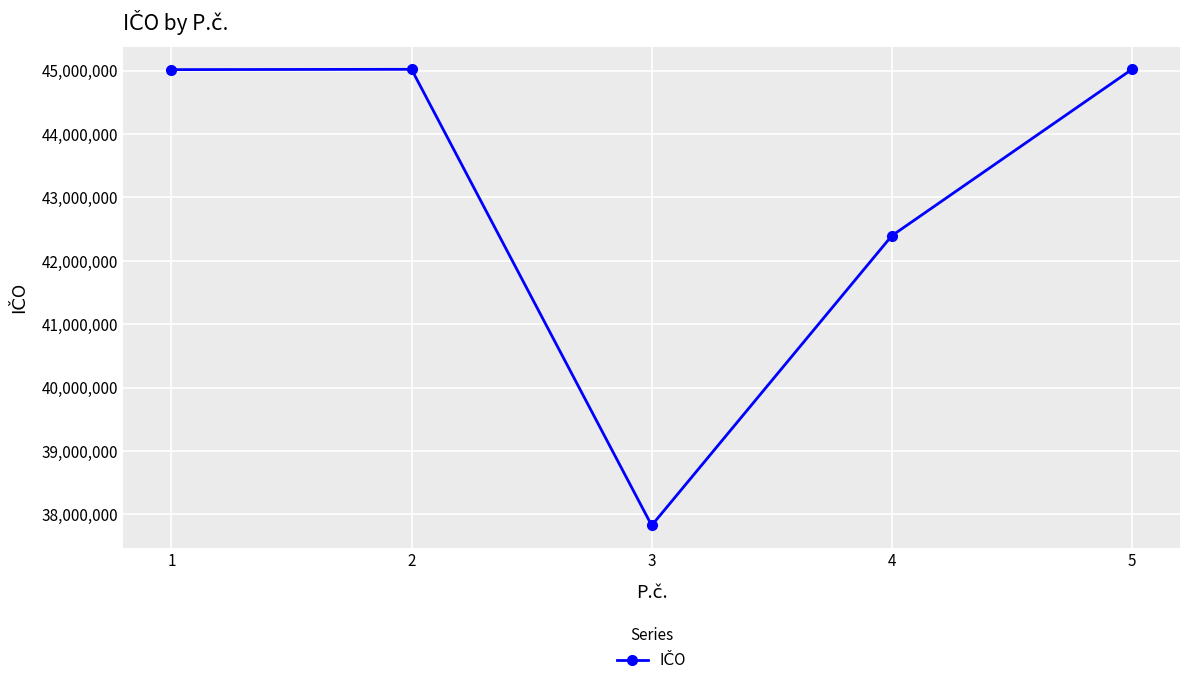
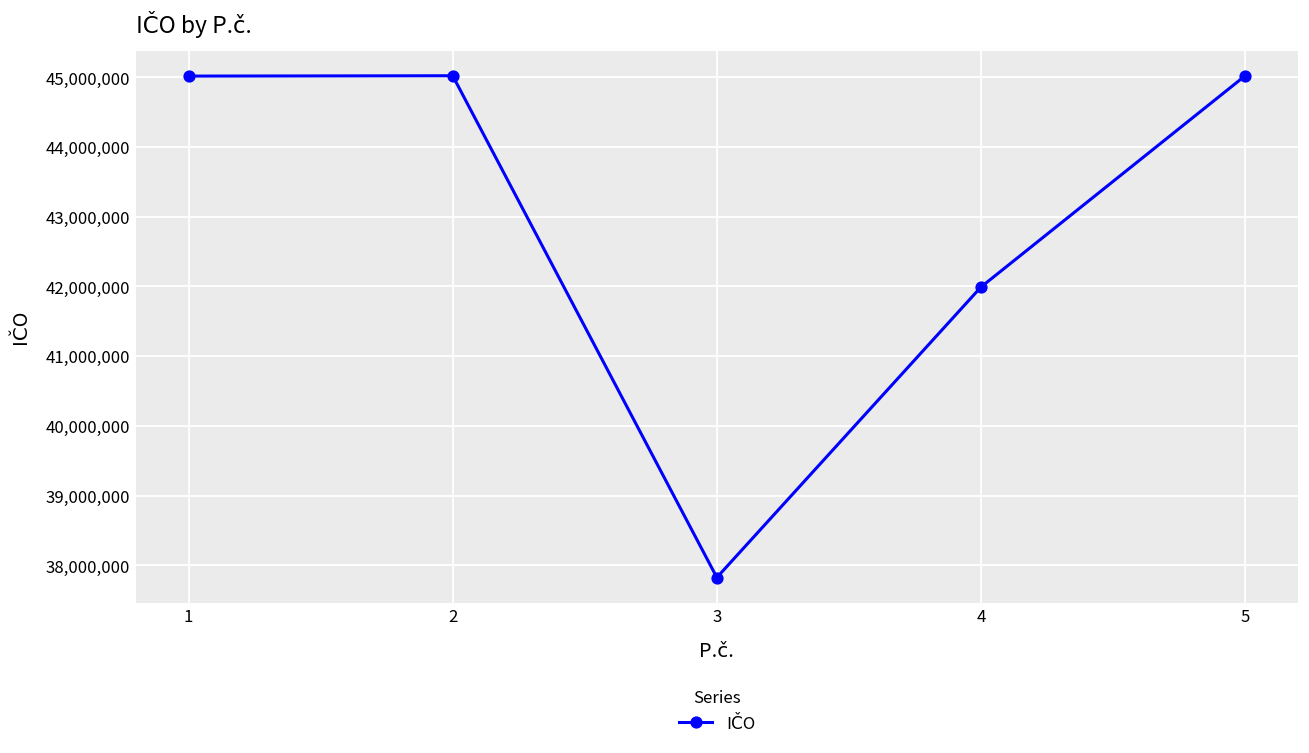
4: 42,400,000 -> 42,000,000
